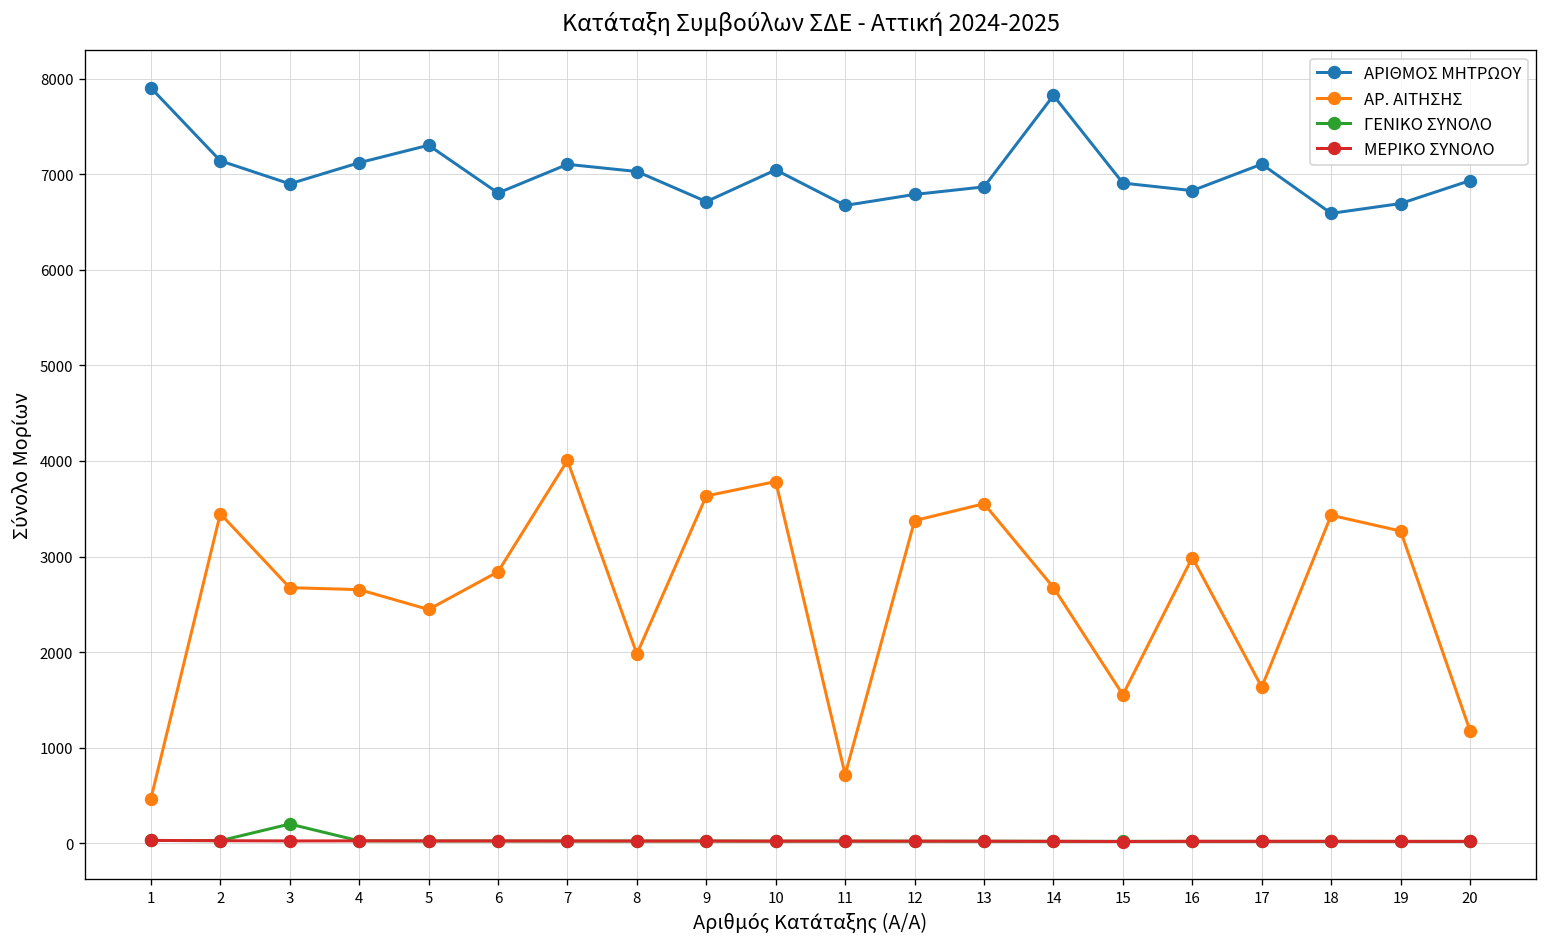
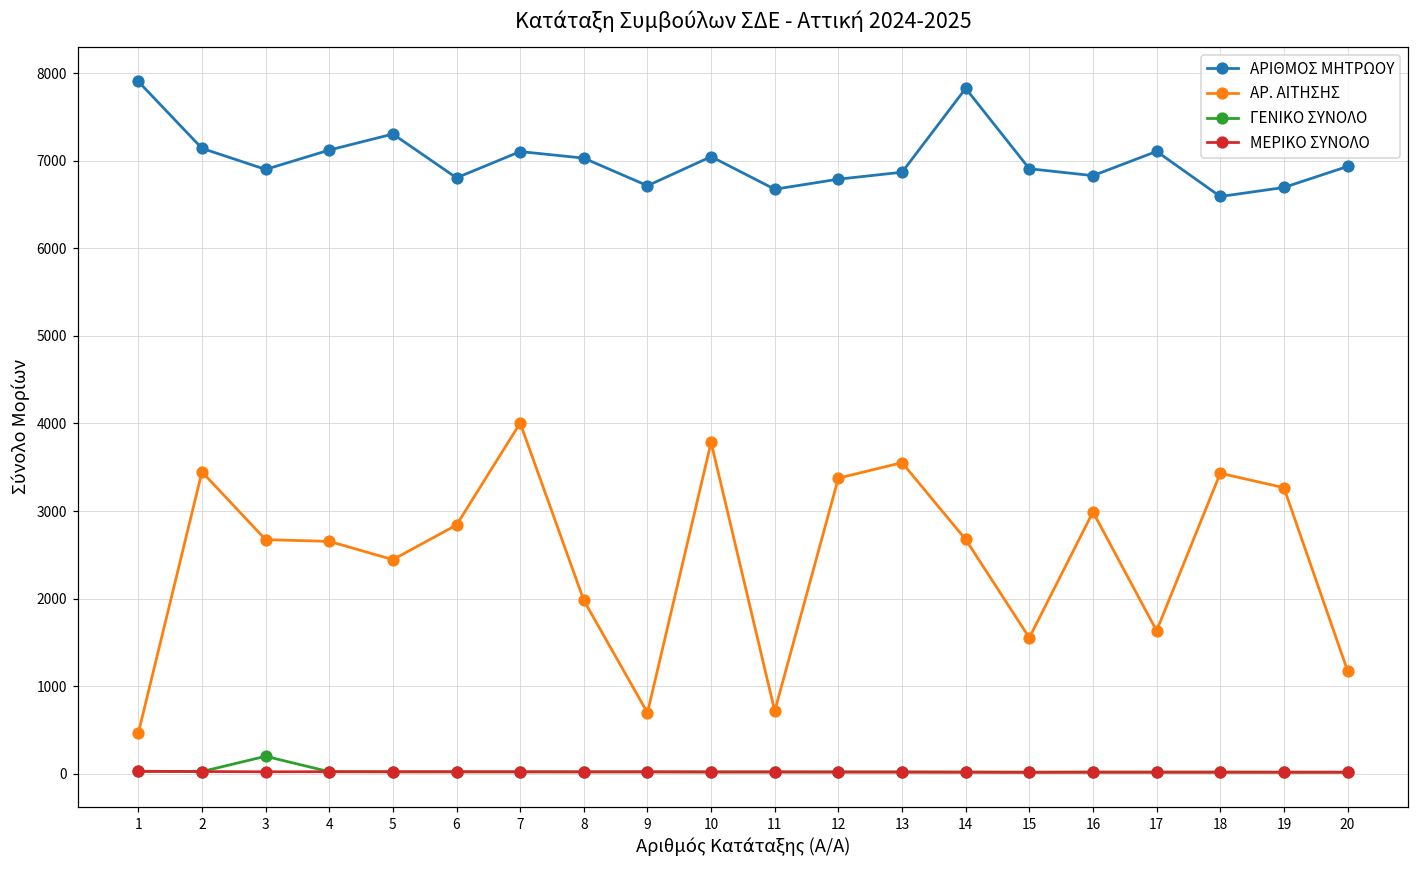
ΑΡ. ΑΙΤΗΣΗΣ, 9: 3600 -> 700
